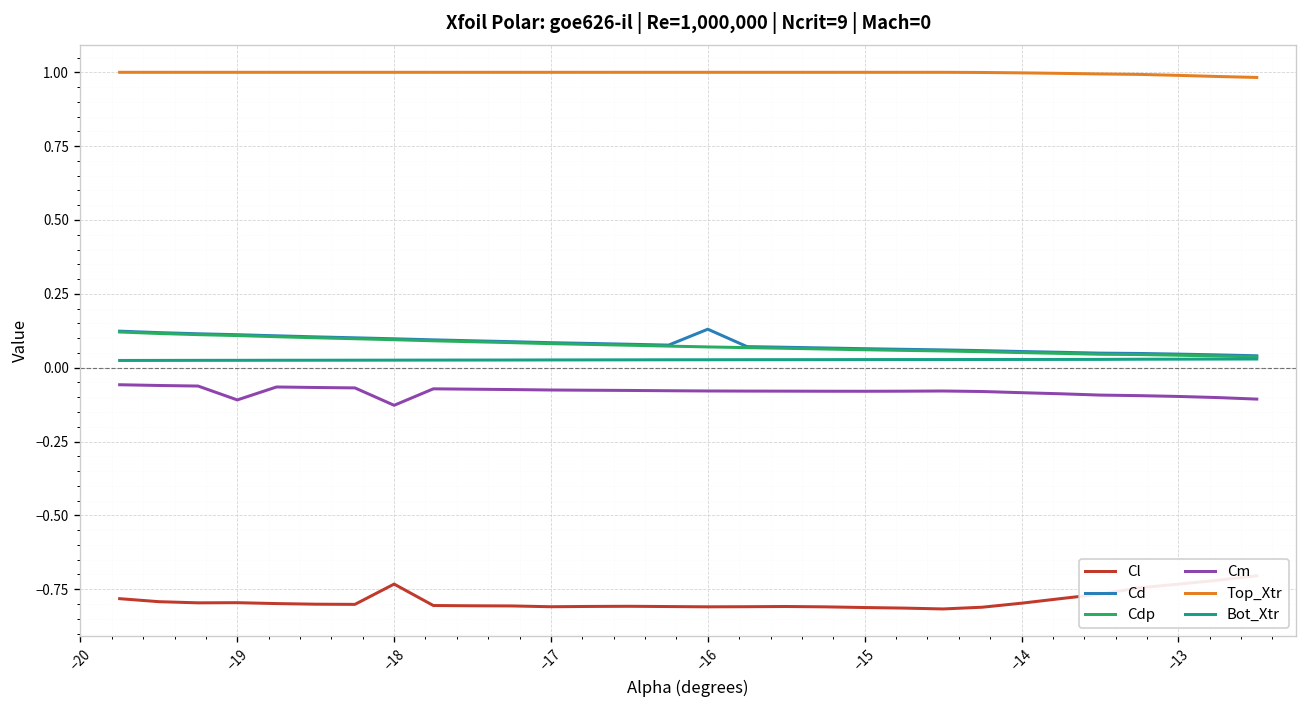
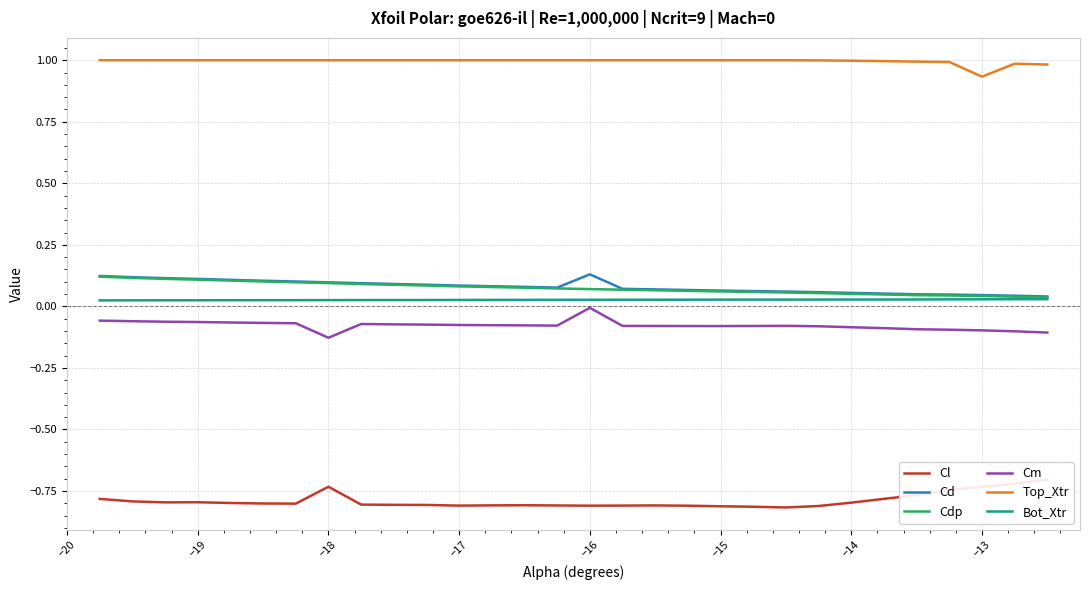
Cm, −19: -0.11 -> -0.06
Cm, −16: -0.08 -> -0.01
Top_Xtr, −13: 0.99 -> 0.93
